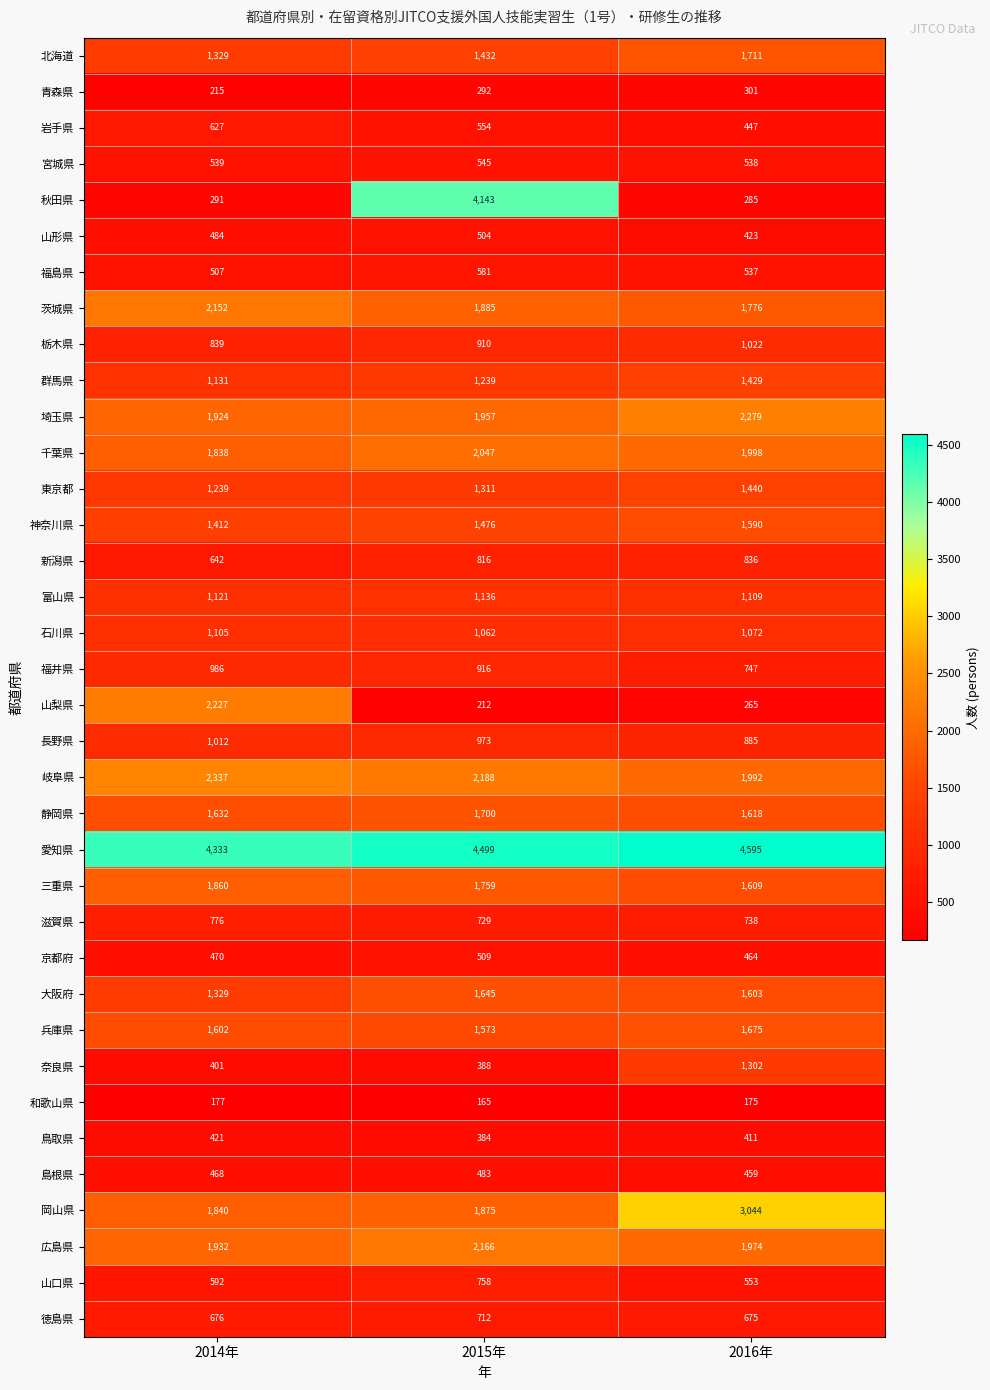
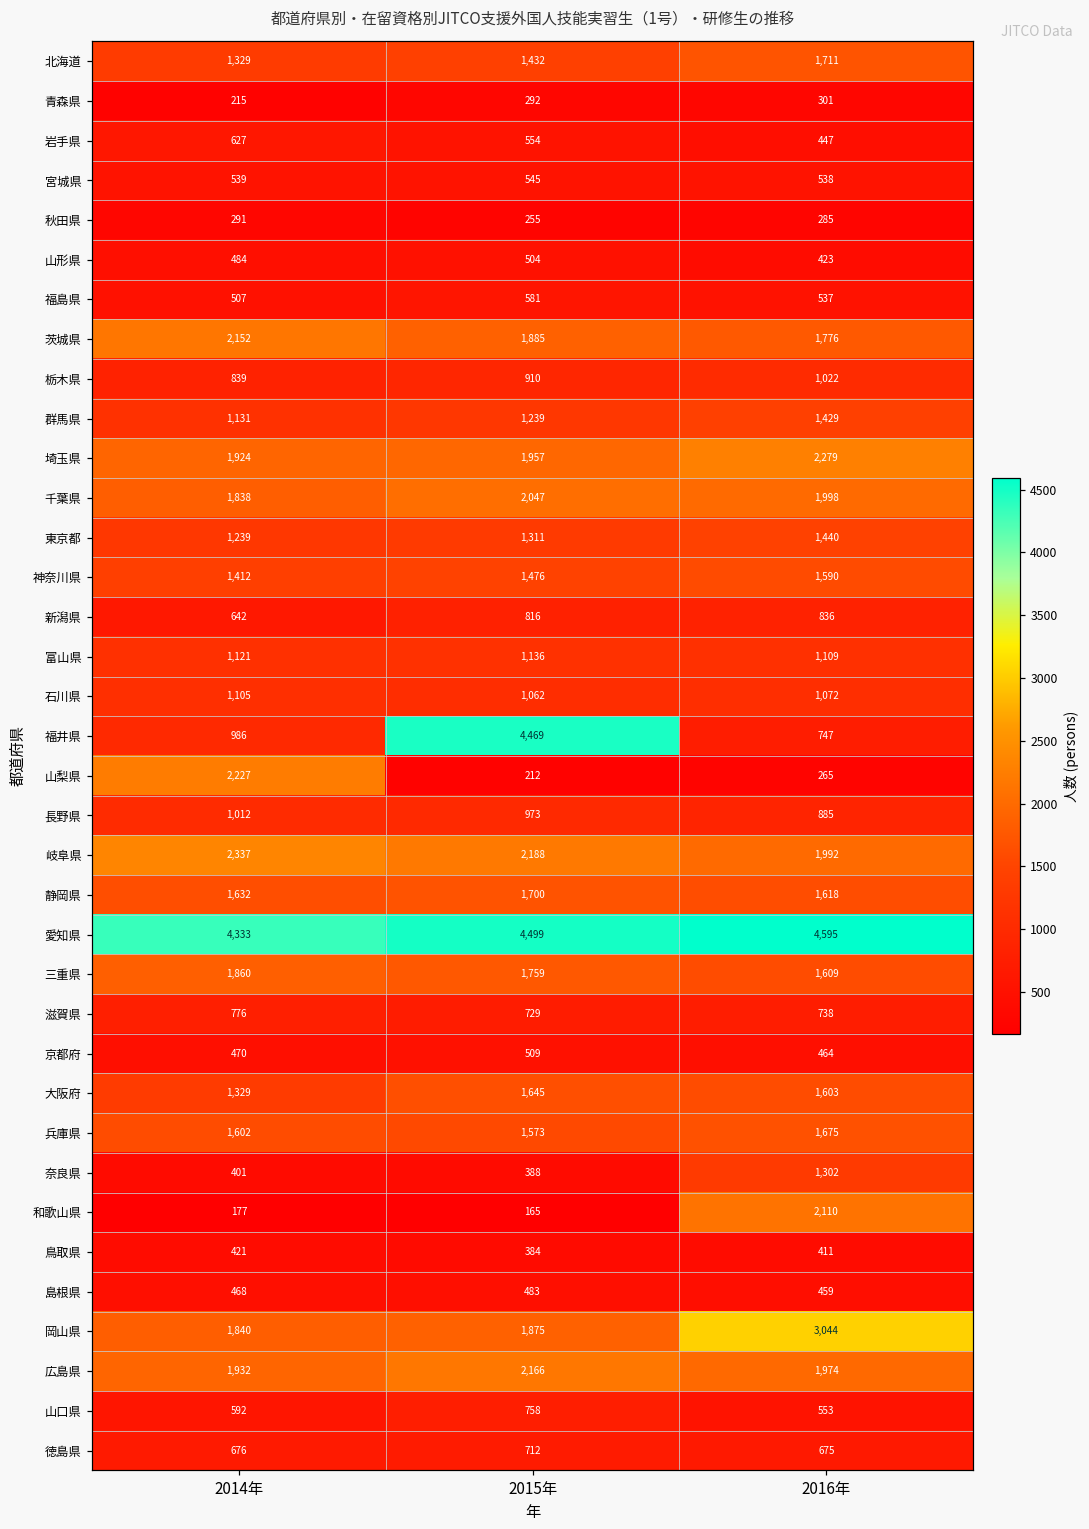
秋田県, 2015年: 4,143 -> 255
福井県, 2015年: 916 -> 4,469
和歌山県, 2016年: 175 -> 2,110
